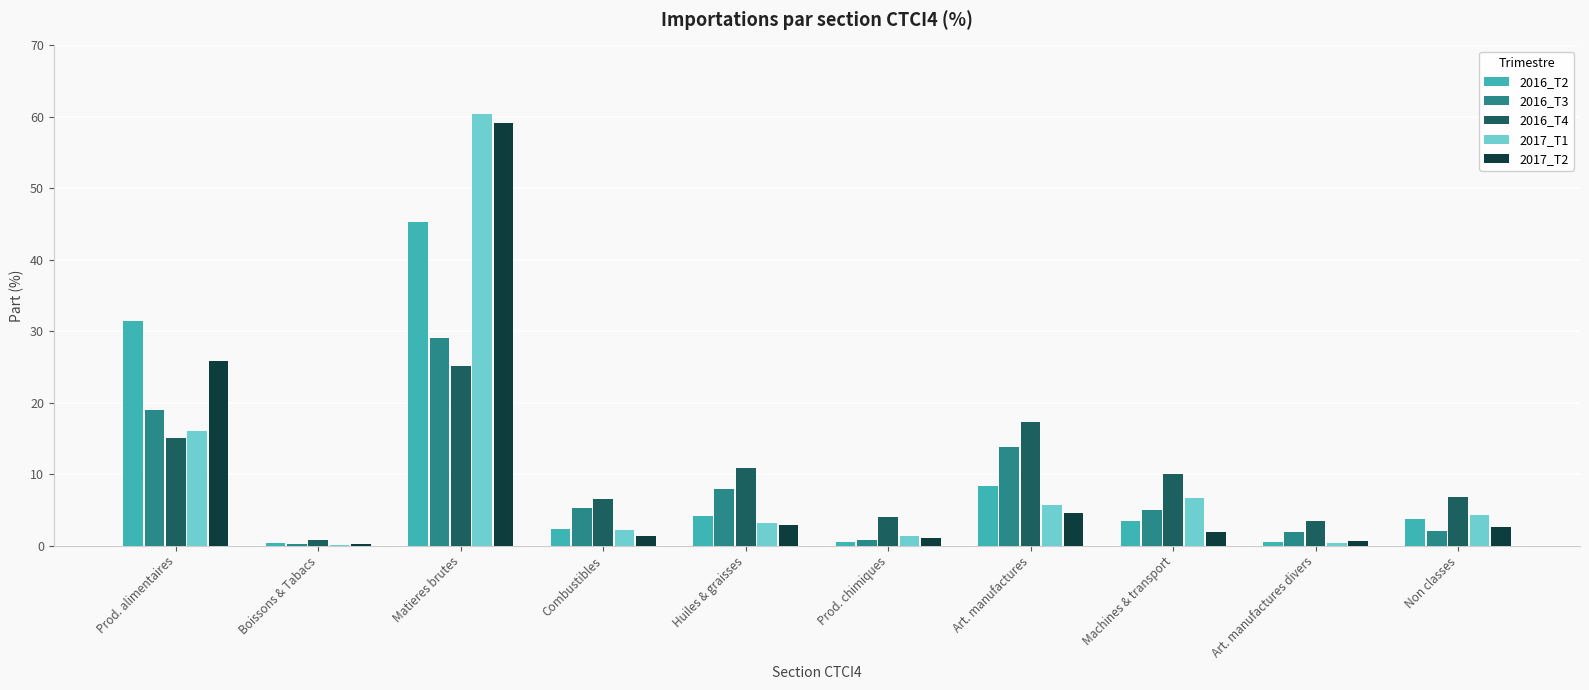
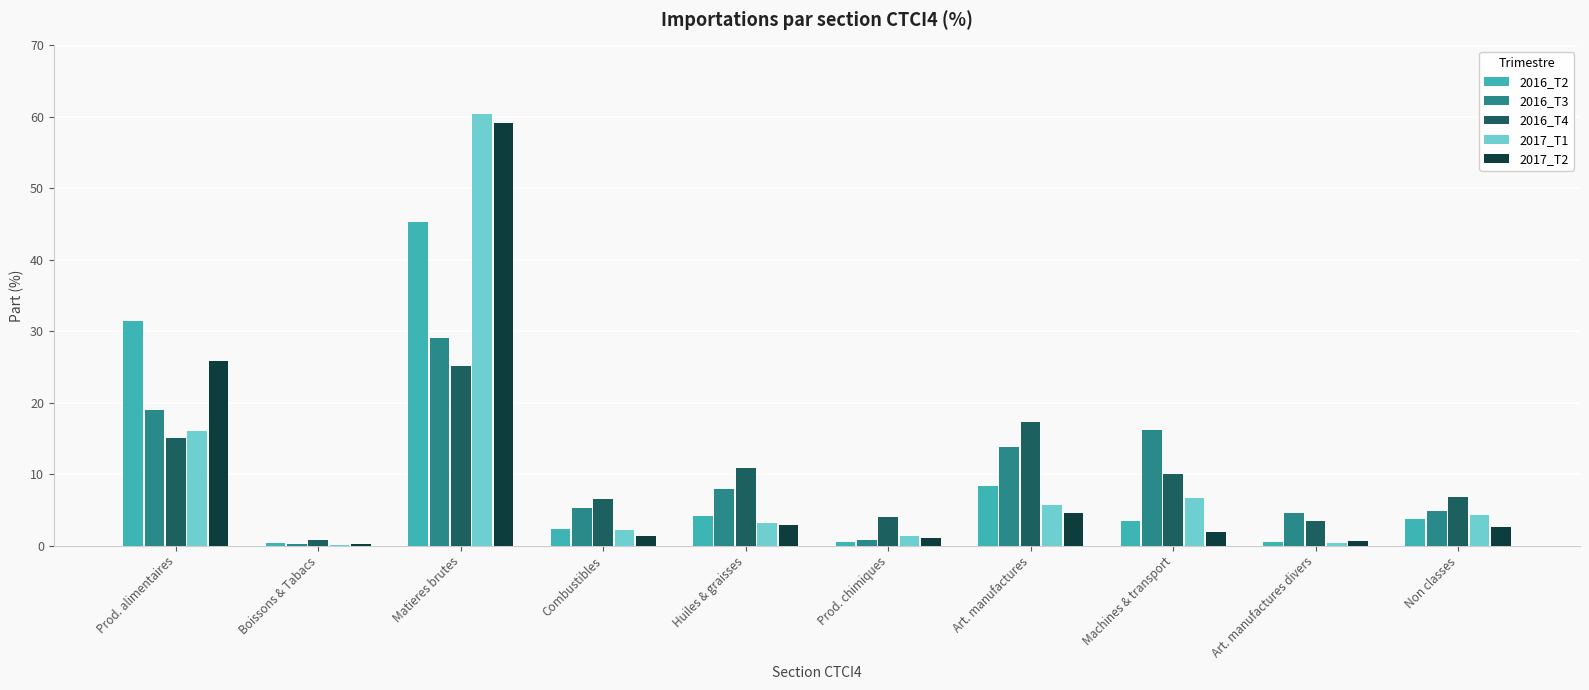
2016_T3, Machines & transport: 5 -> 16
2016_T3, Art. manufactures divers: 2 -> 5
2016_T3, Non classes: 2 -> 5
